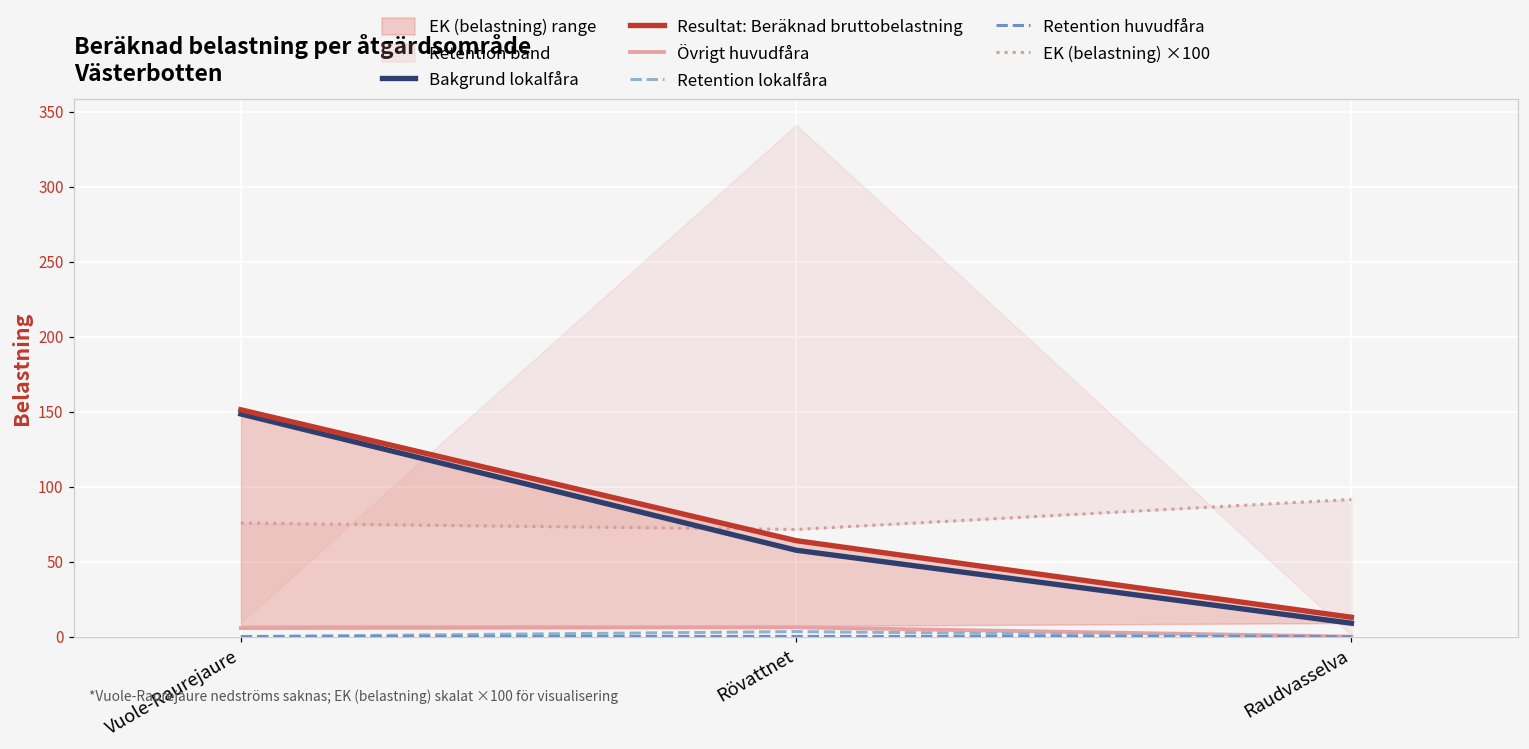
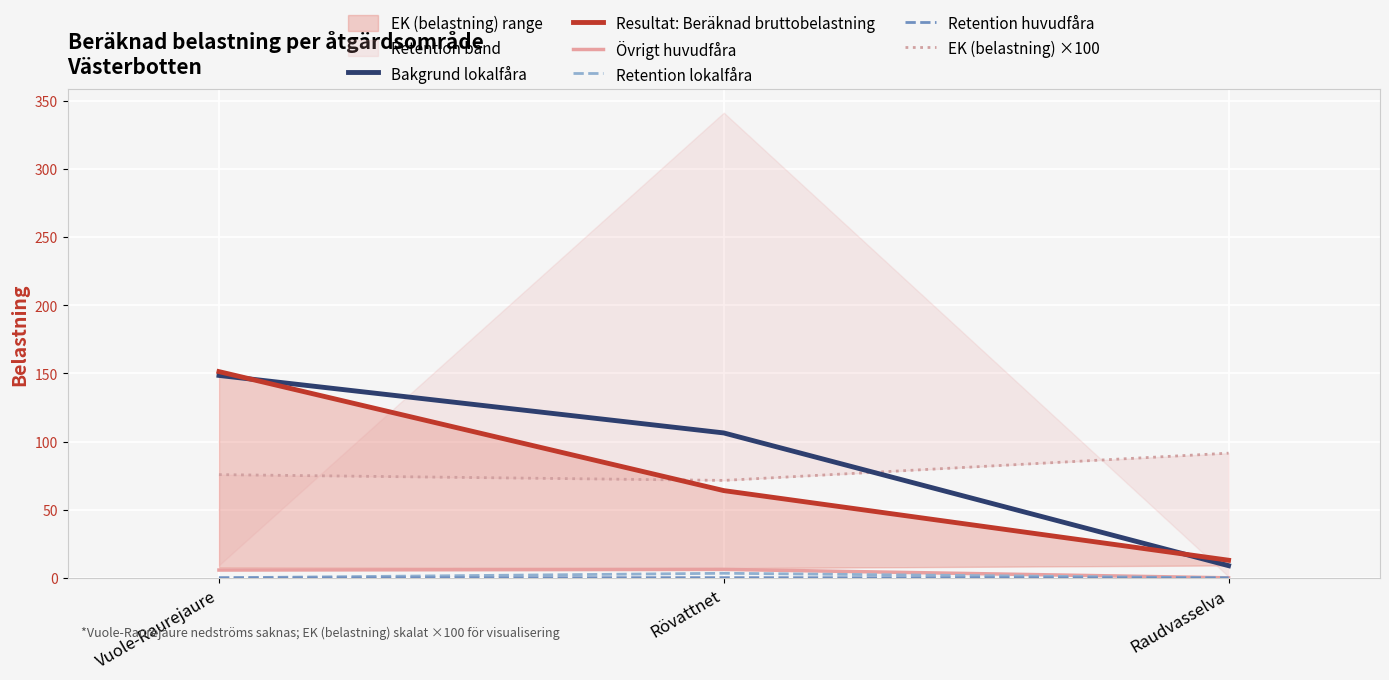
Bakgrund lokalfåra, Rövattnet: 58 -> 106
